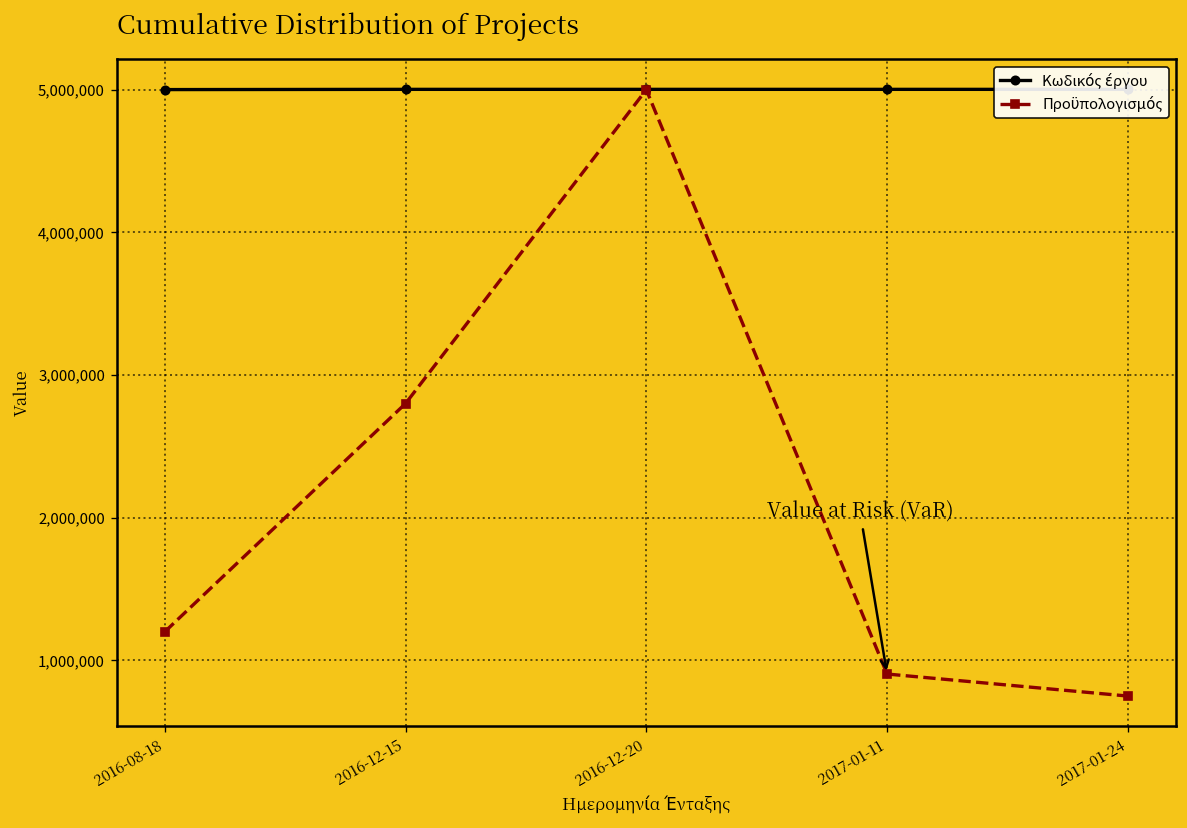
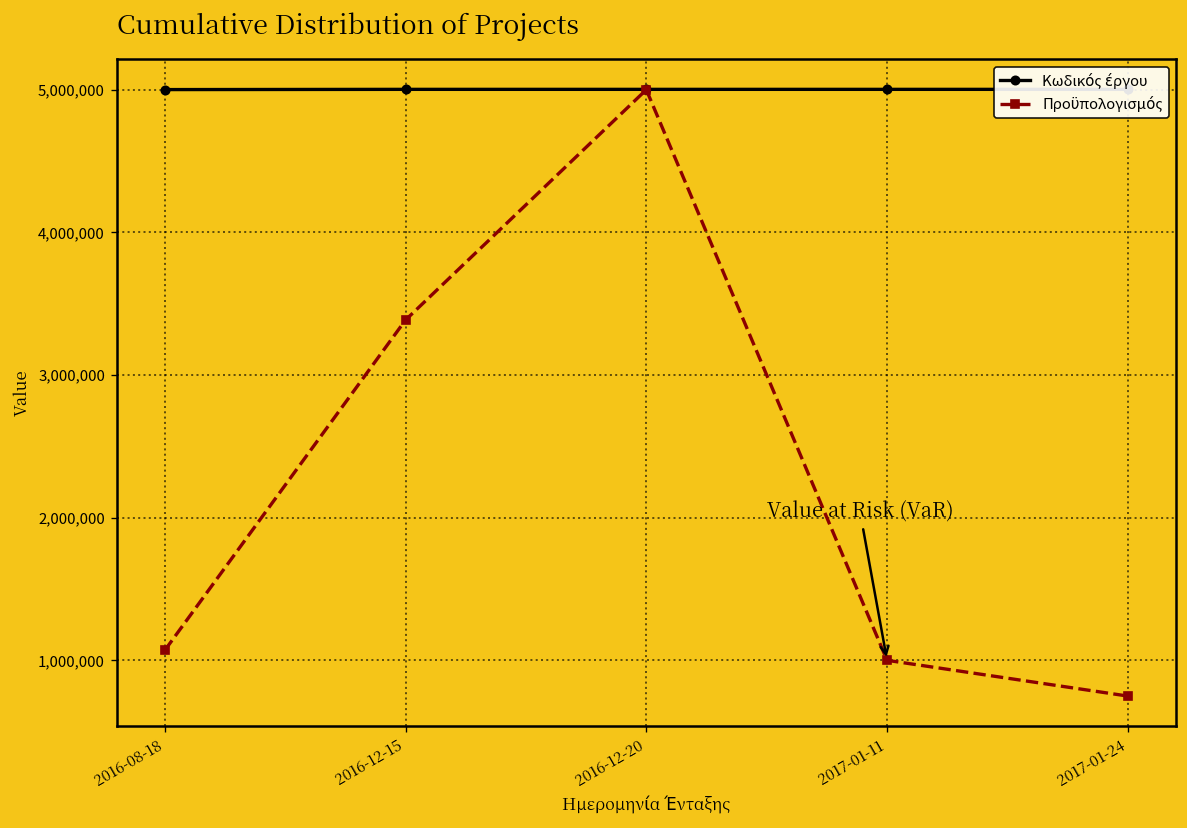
Προϋπολογισμός, 2016-08-18: 1,200,000 -> 1,070,000
Προϋπολογισμός, 2016-12-15: 2,800,000 -> 3,390,000
Προϋπολογισμός, 2017-01-11: 900,000 -> 1,000,000
